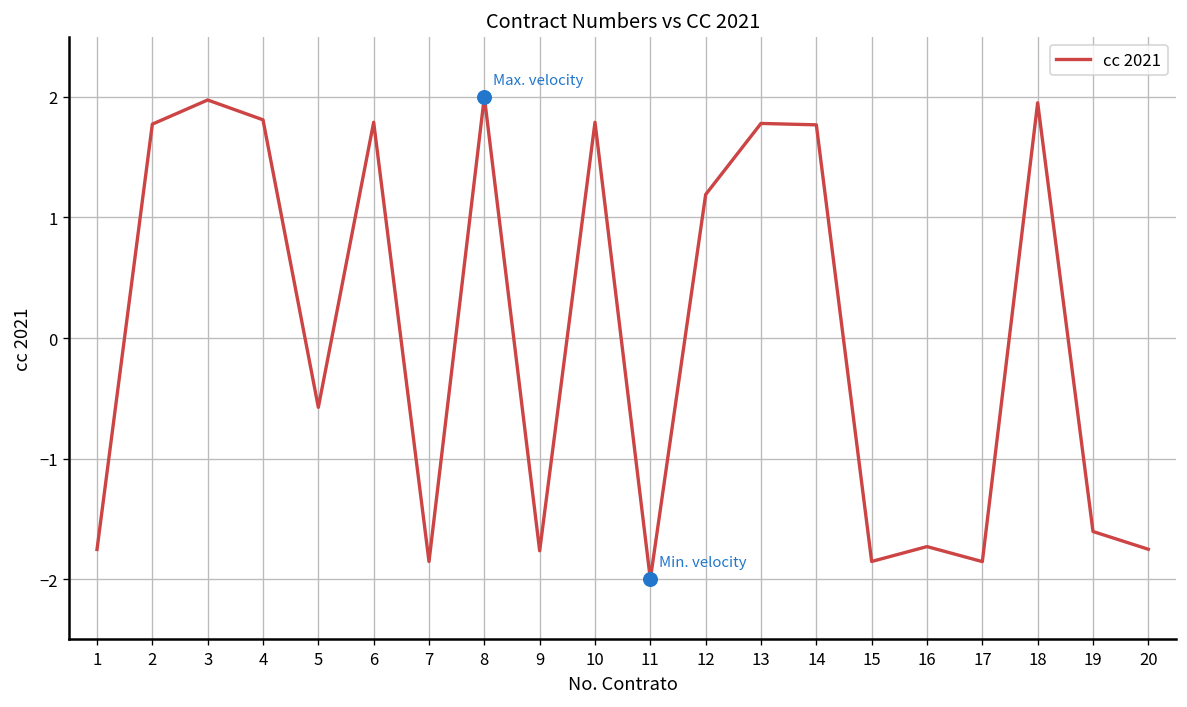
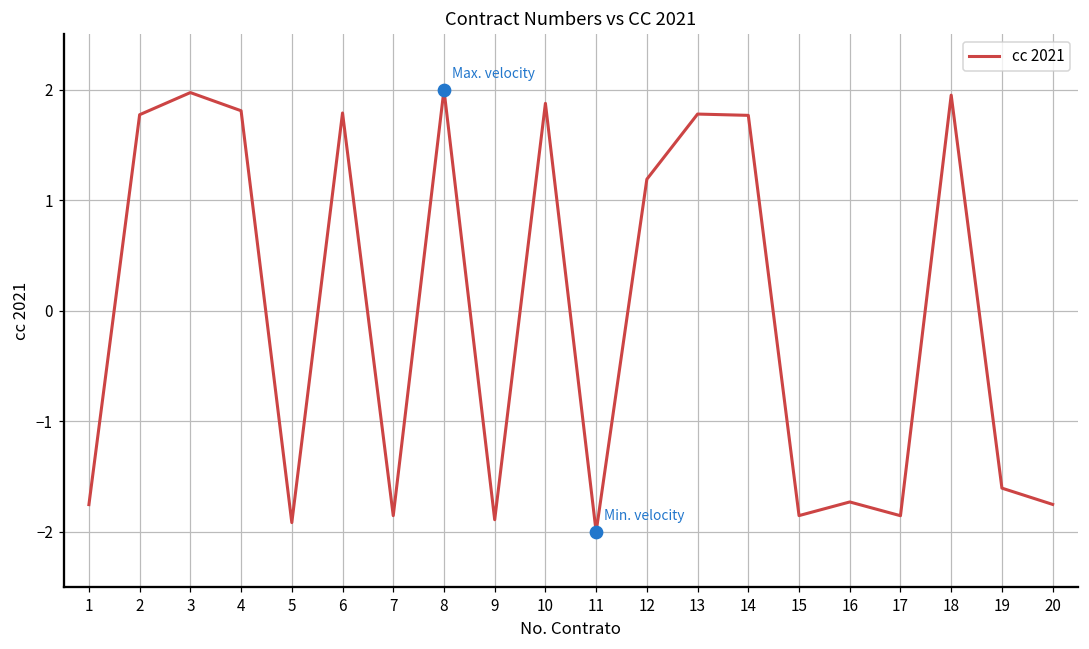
cc 2021, 5: -0.57 -> -1.92
cc 2021, 9: -1.76 -> -1.89
cc 2021, 10: 1.79 -> 1.88
